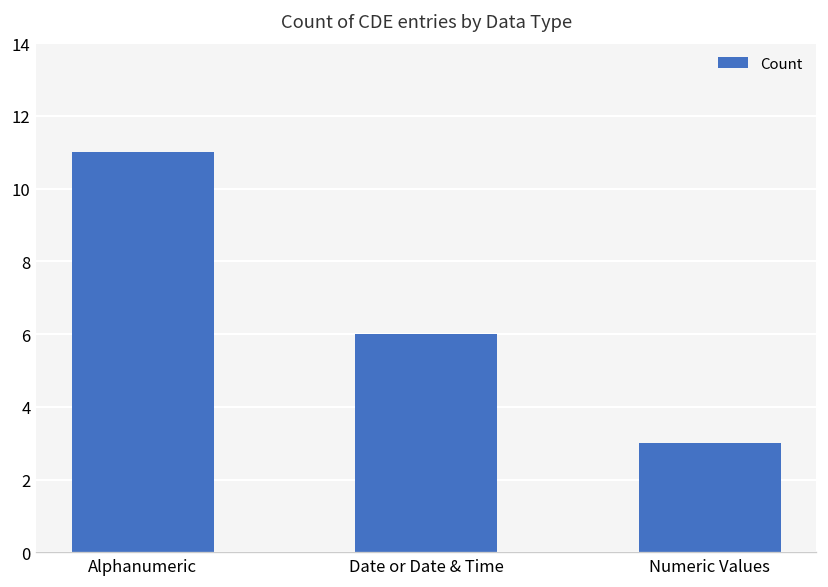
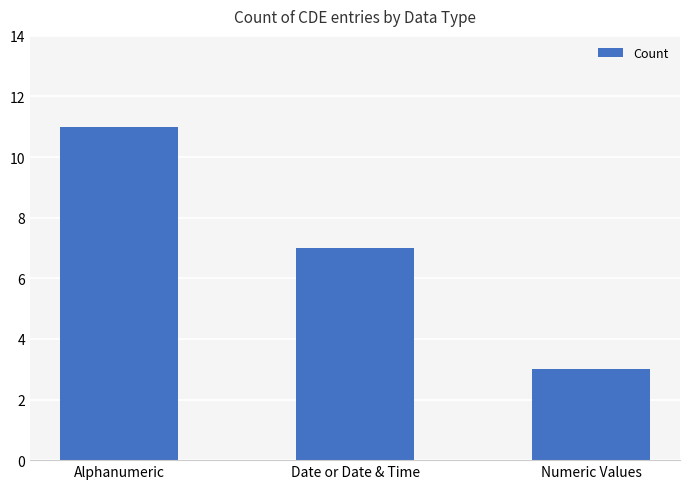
Date or Date & Time: 6 -> 7
